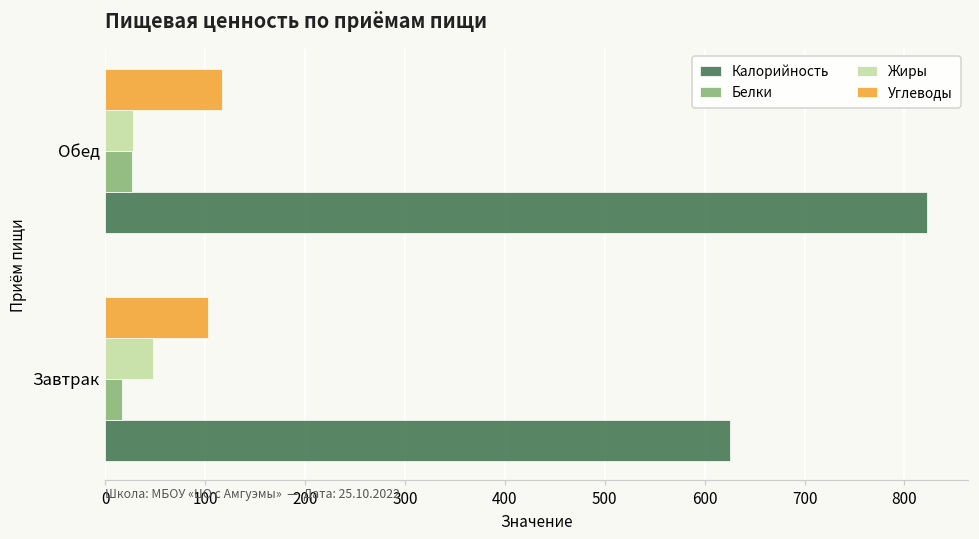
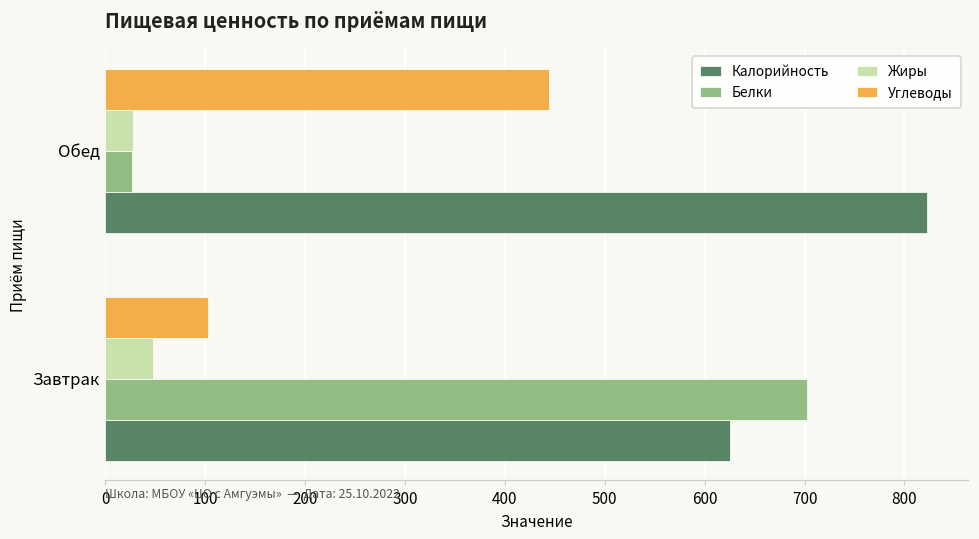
Углеводы, Обед: 120 -> 440
Белки, Завтрак: 20 -> 700
